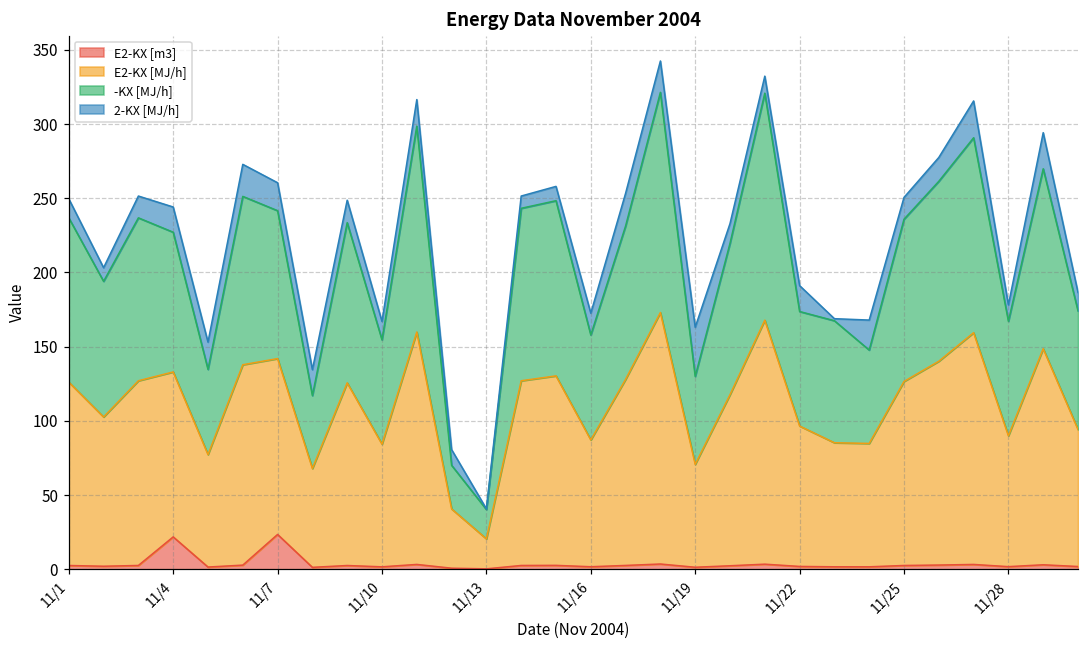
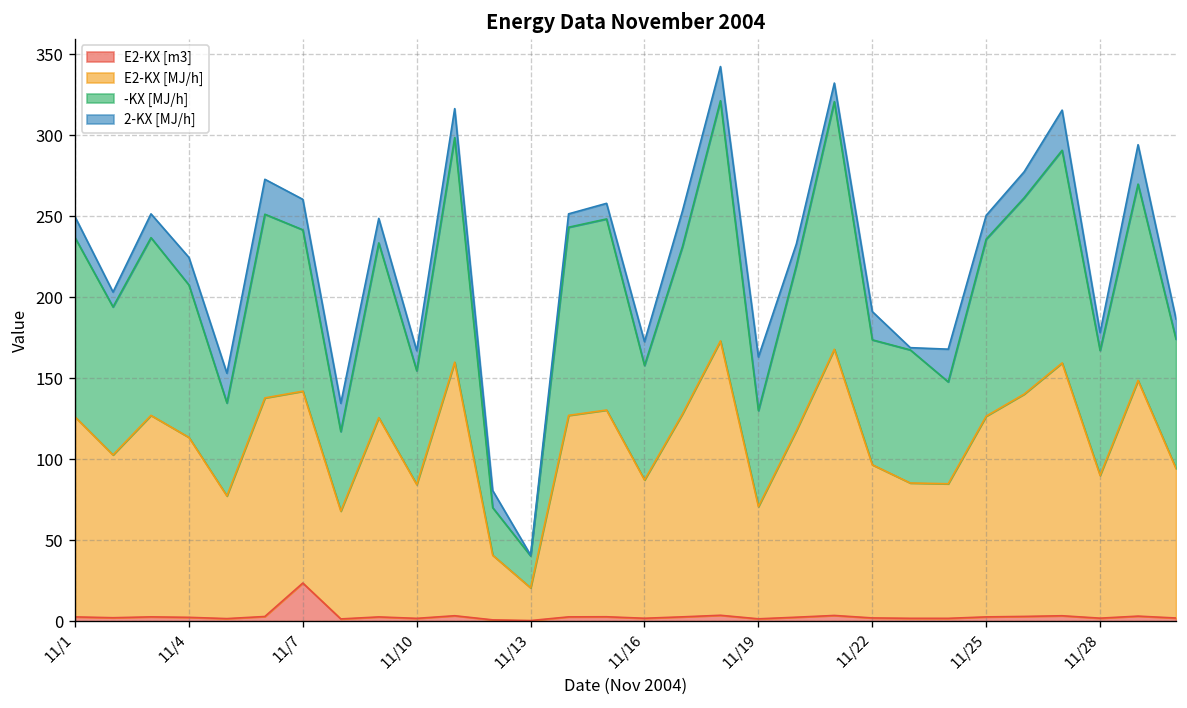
E2-KX [m3], 11/4: 22 -> 2
